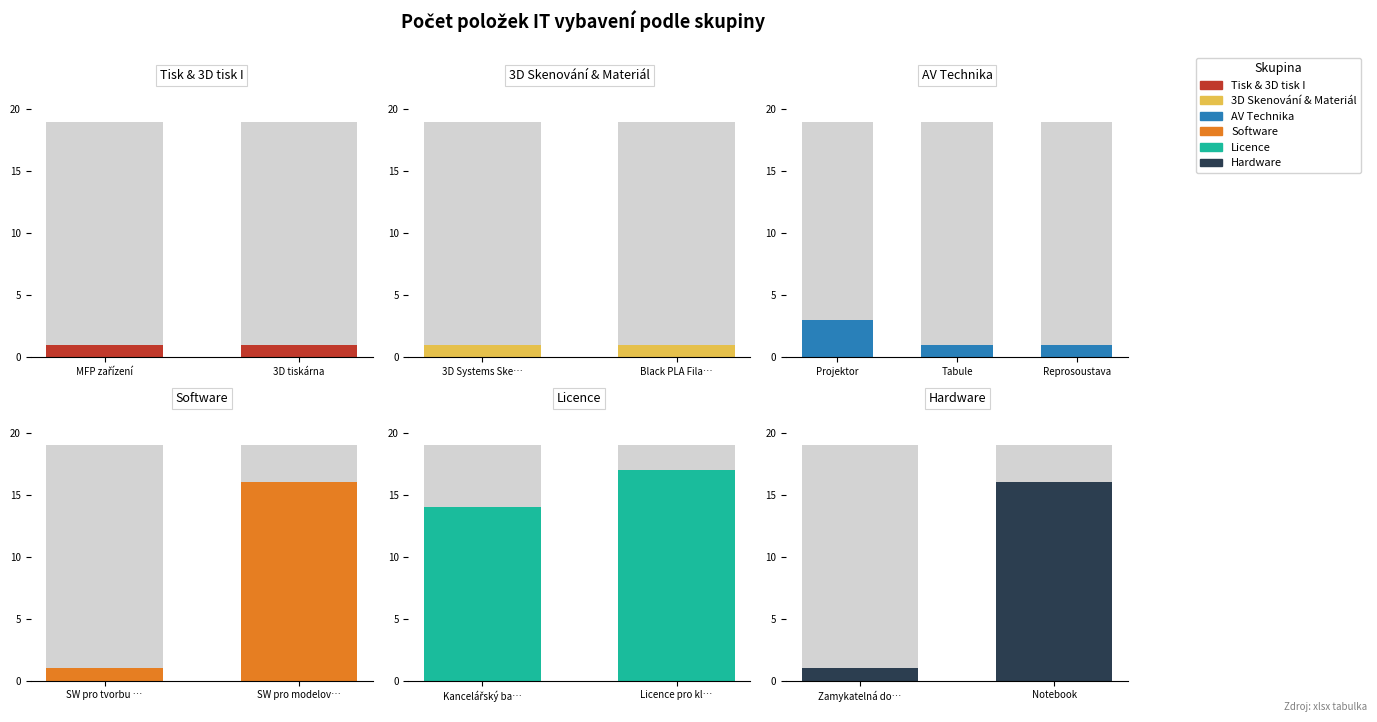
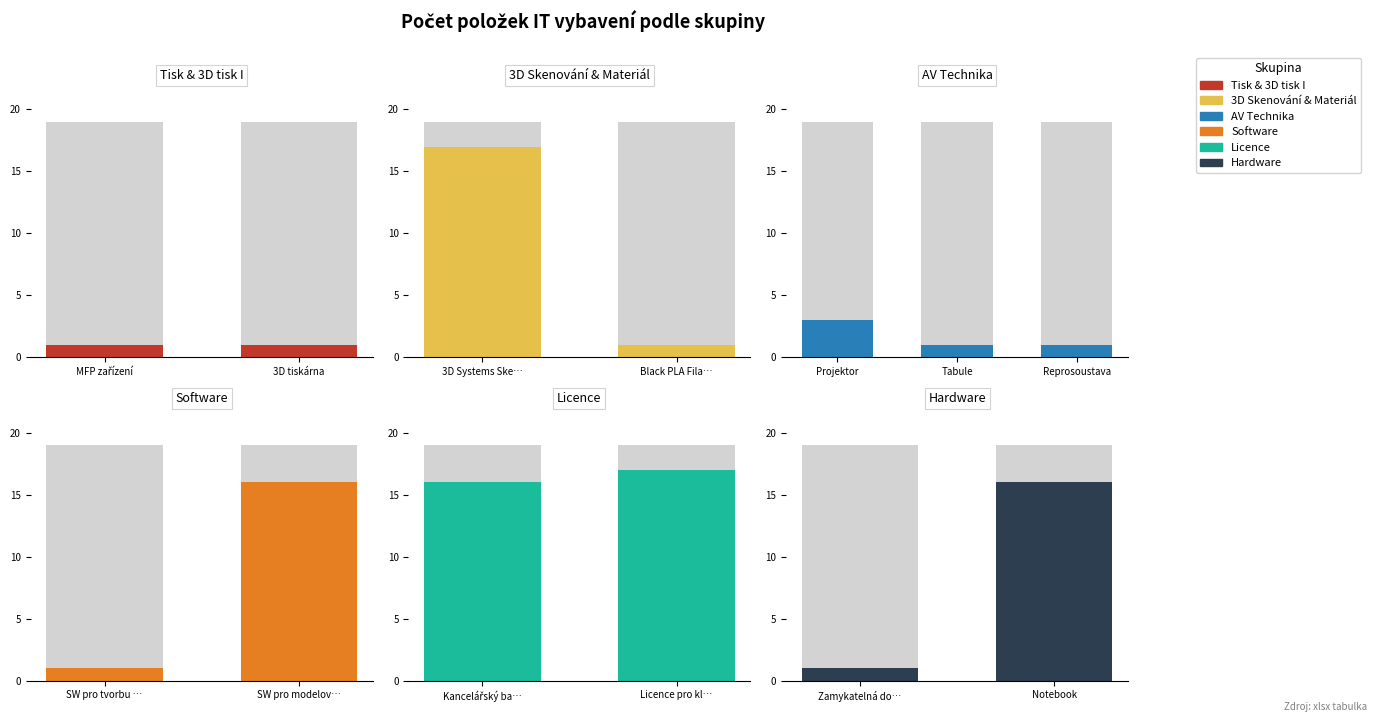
3D Skenování & Materiál, 3D Skenování & Materiál, 3D Systems Ske…: 1 -> 17
Licence, Licence, Kancelářský ba…: 14 -> 16
